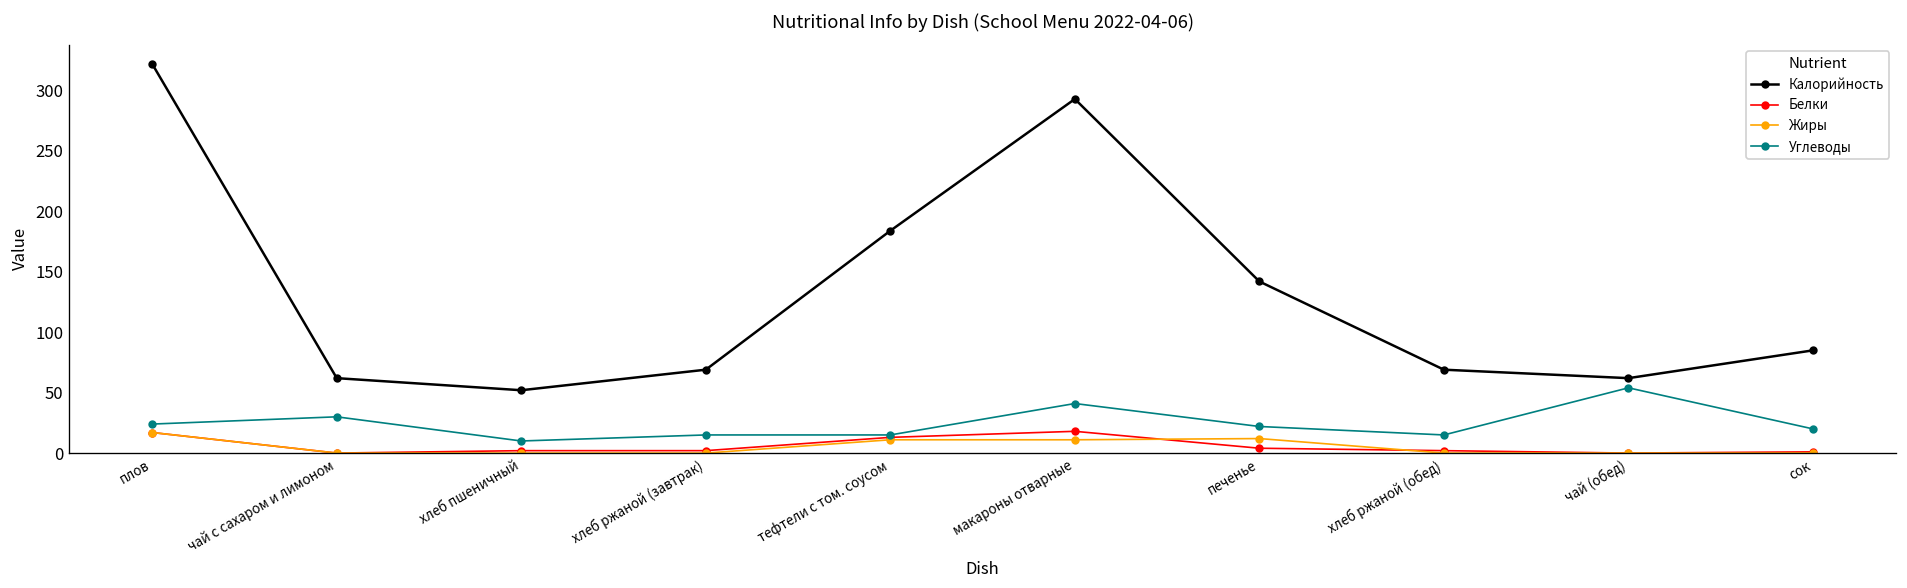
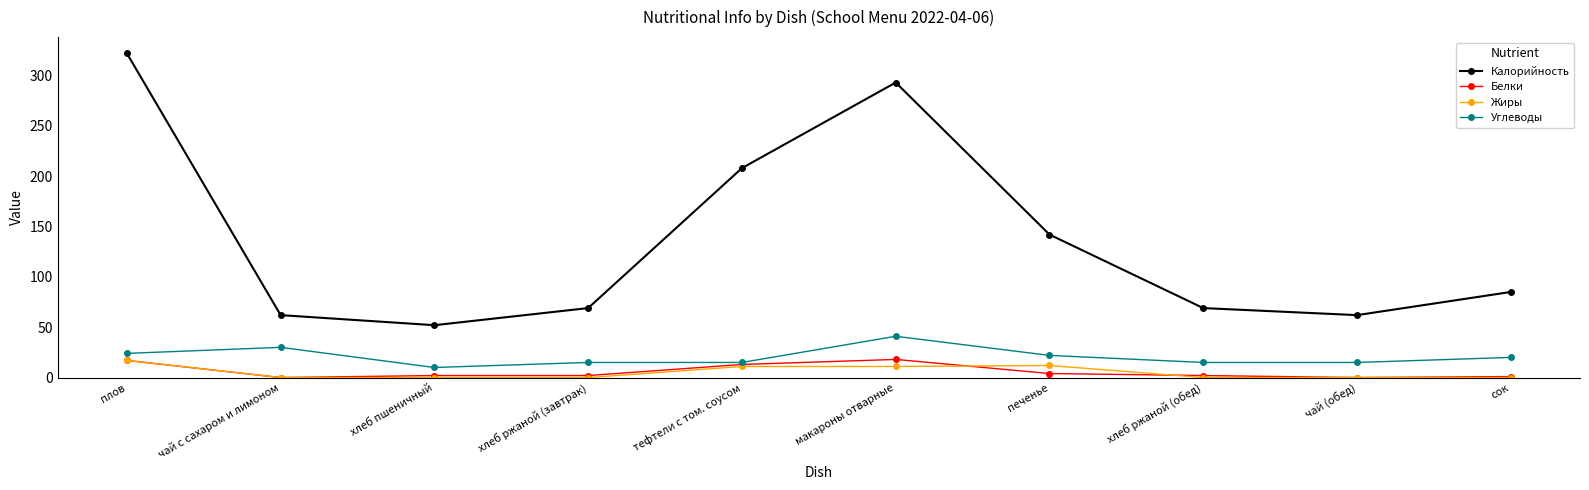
Калорийность, тефтели с том. соусом: 184 -> 208
Углеводы, чай (обед): 54 -> 15
